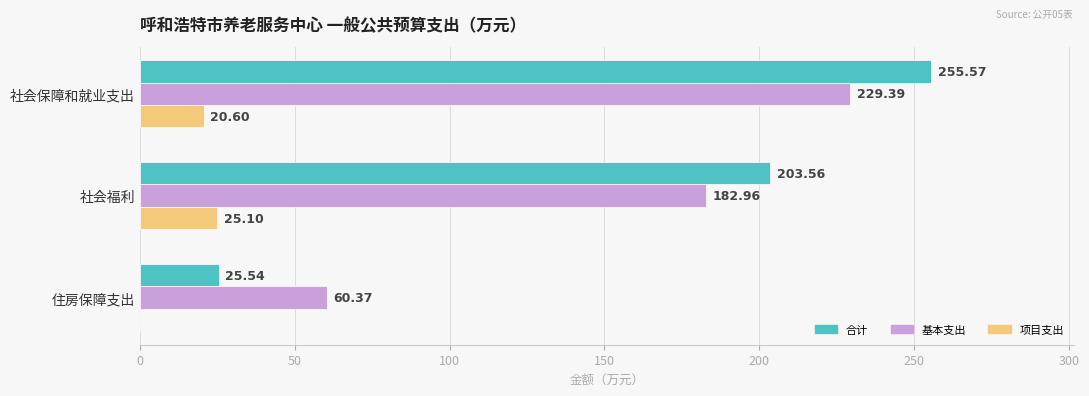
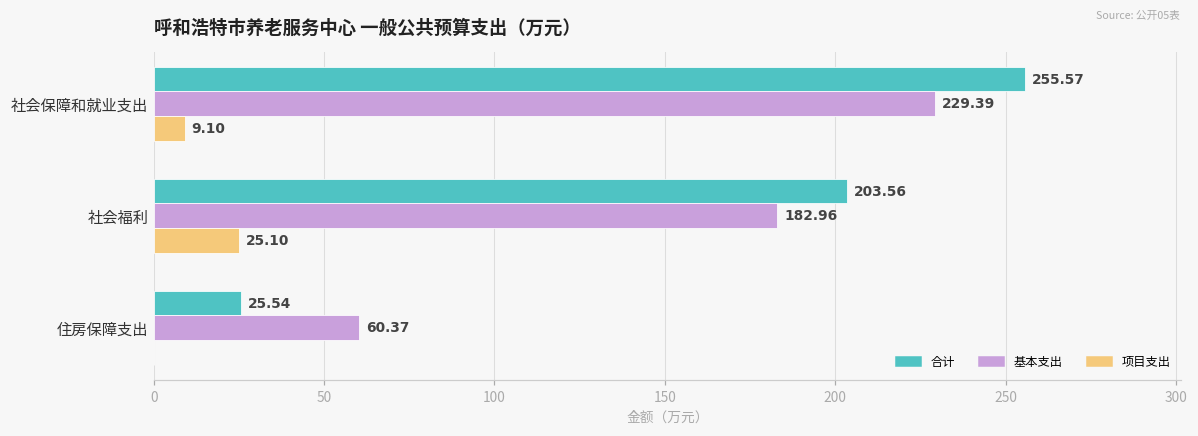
项目支出, 社会保障和就业支出: 20.60 -> 9.10
